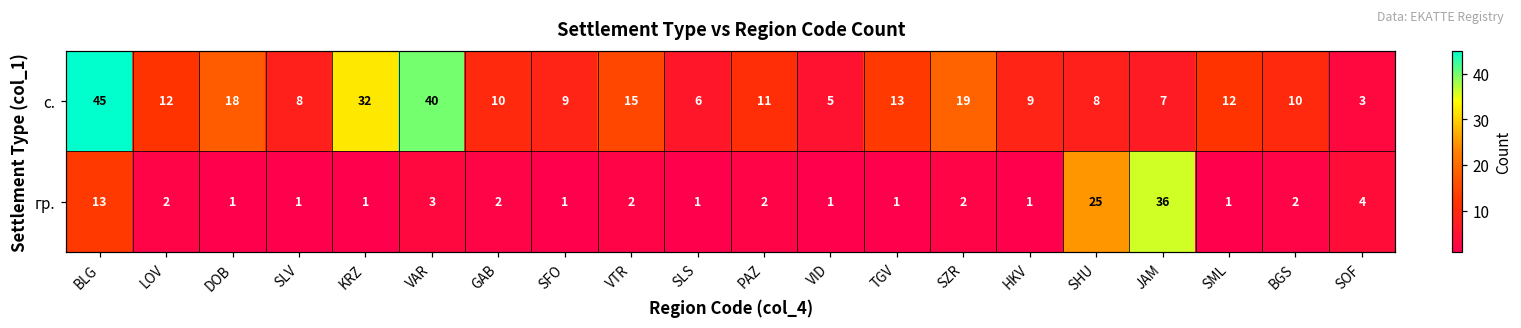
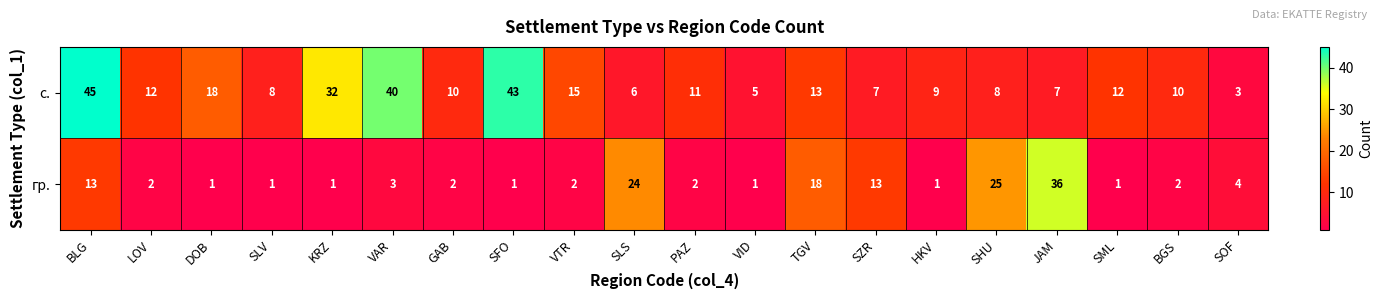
с., SFO: 9 -> 43
с., SZR: 19 -> 7
гр., SLS: 1 -> 24
гр., TGV: 1 -> 18
гр., SZR: 2 -> 13
